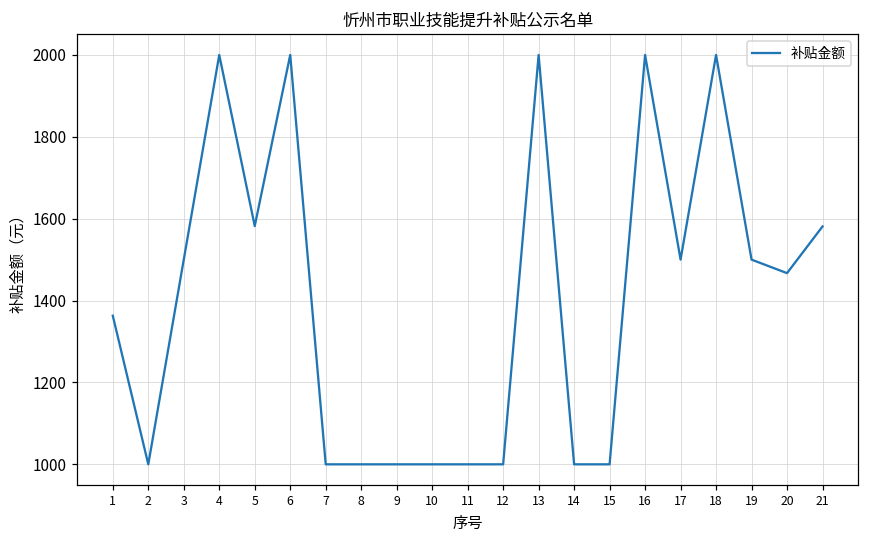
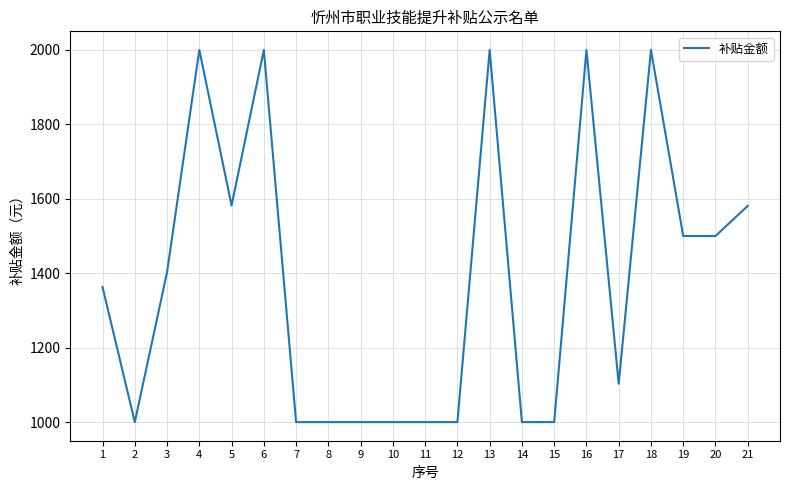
3: 1500 -> 1400
17: 1500 -> 1100
20: 1470 -> 1500
